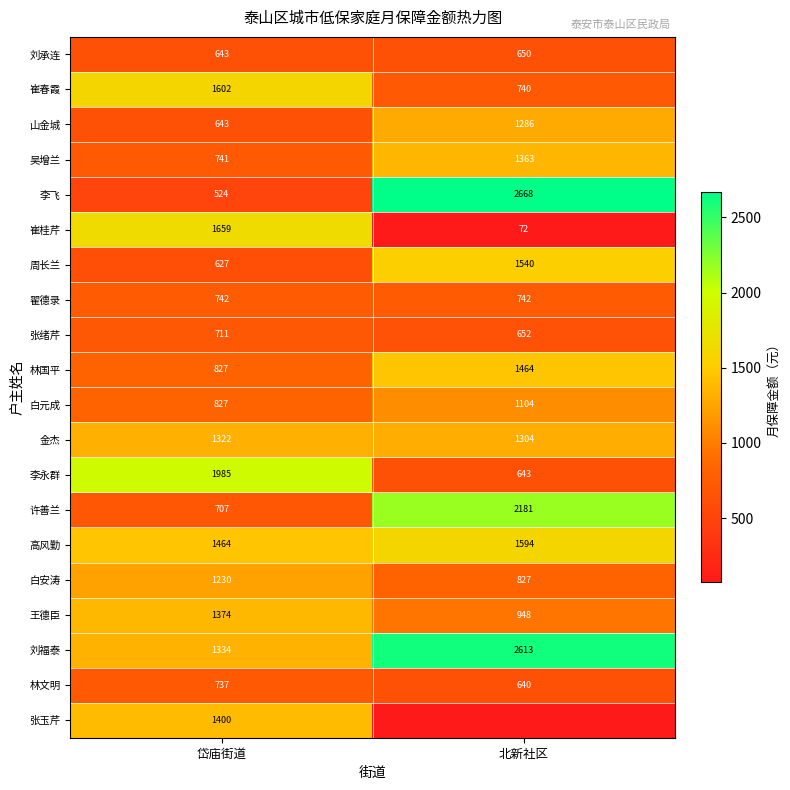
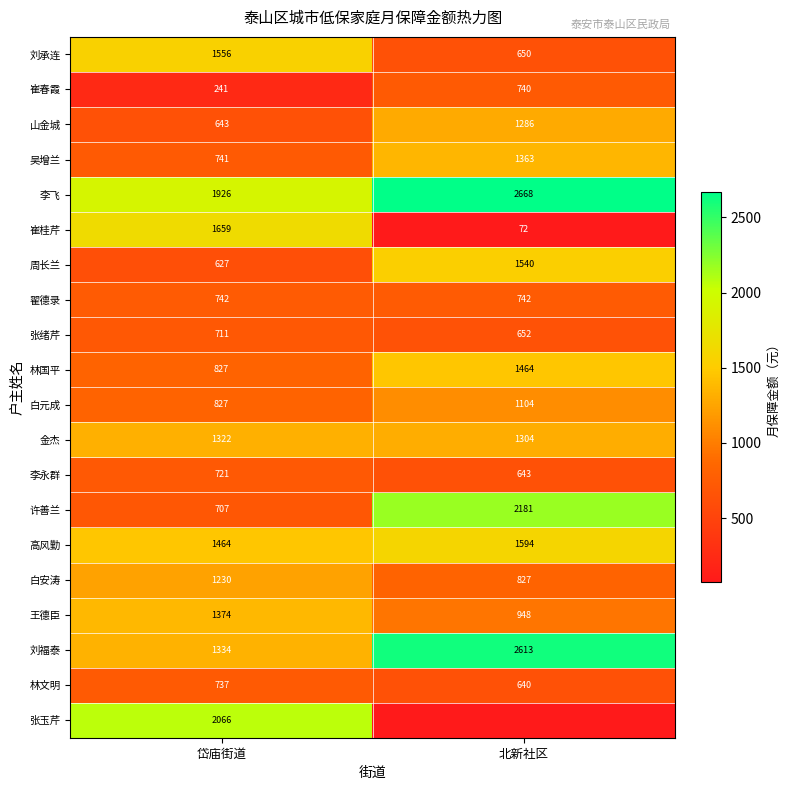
刘承连, 岱庙街道: 643 -> 1556
崔春霞, 岱庙街道: 1602 -> 241
李飞, 岱庙街道: 524 -> 1926
李永群, 岱庙街道: 1985 -> 721
张玉芹, 岱庙街道: 1400 -> 2066
